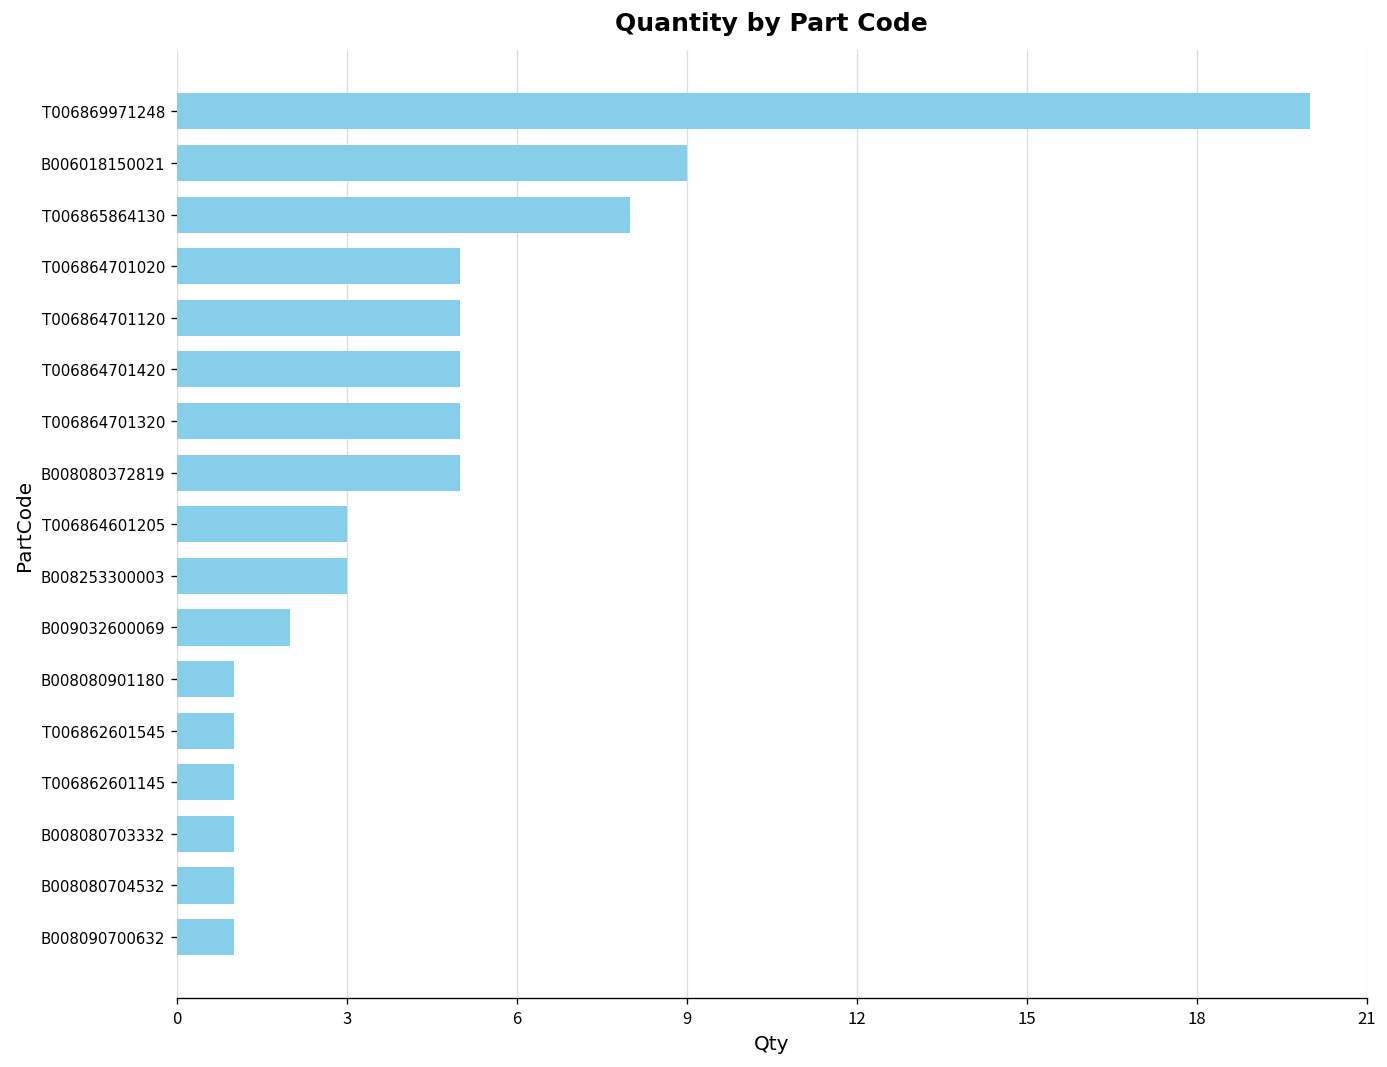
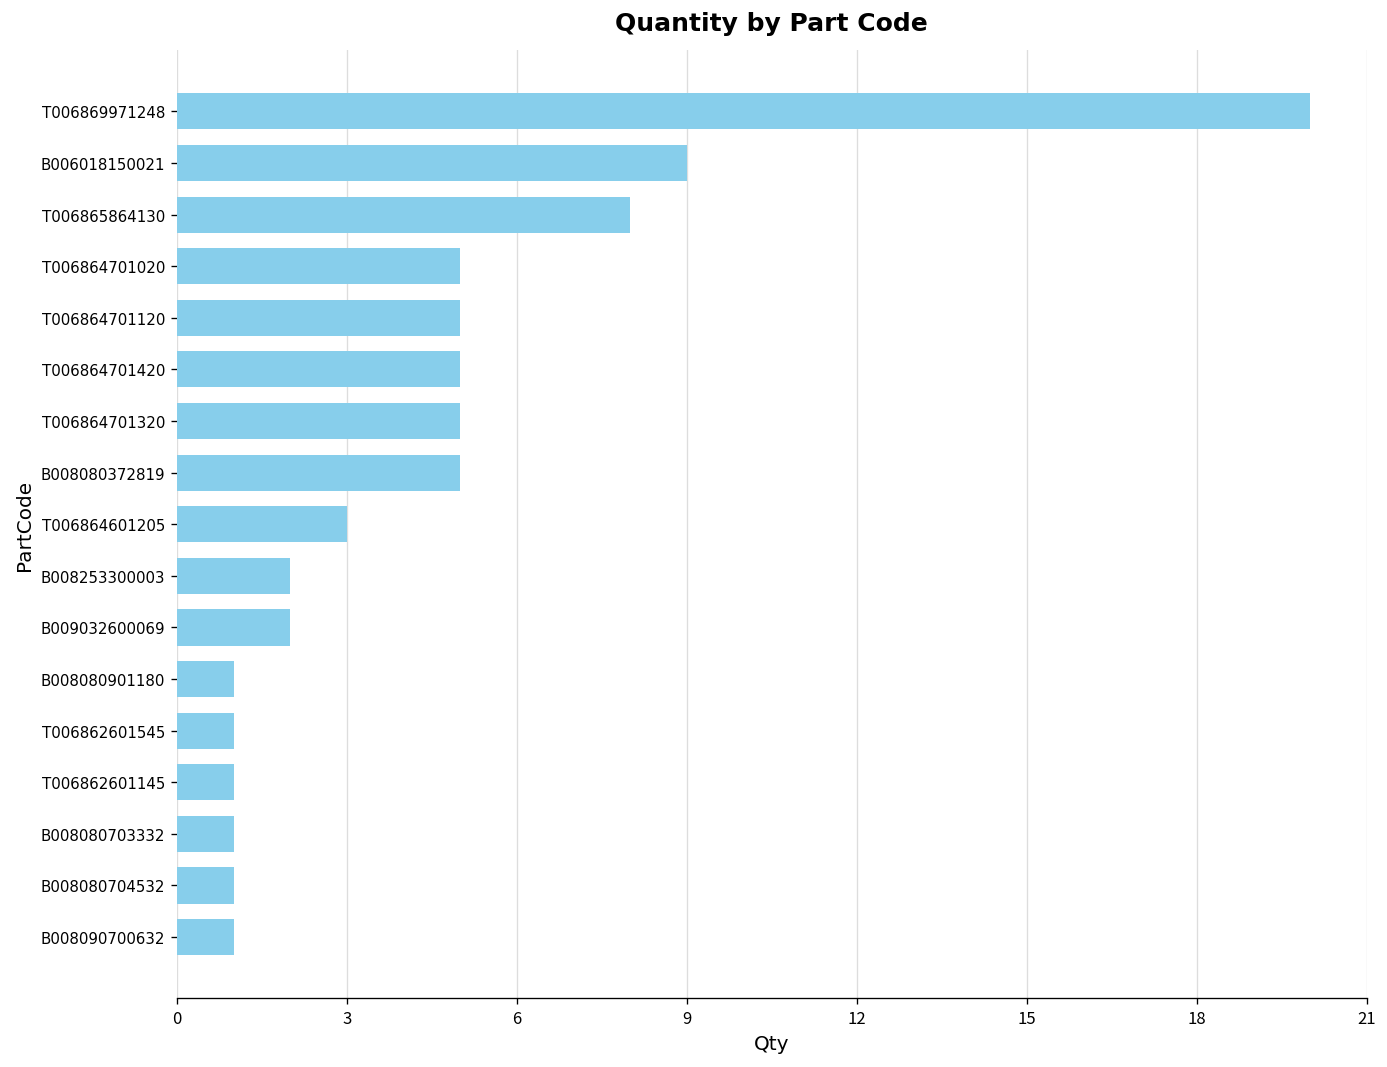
B008253300003: 3 -> 2
